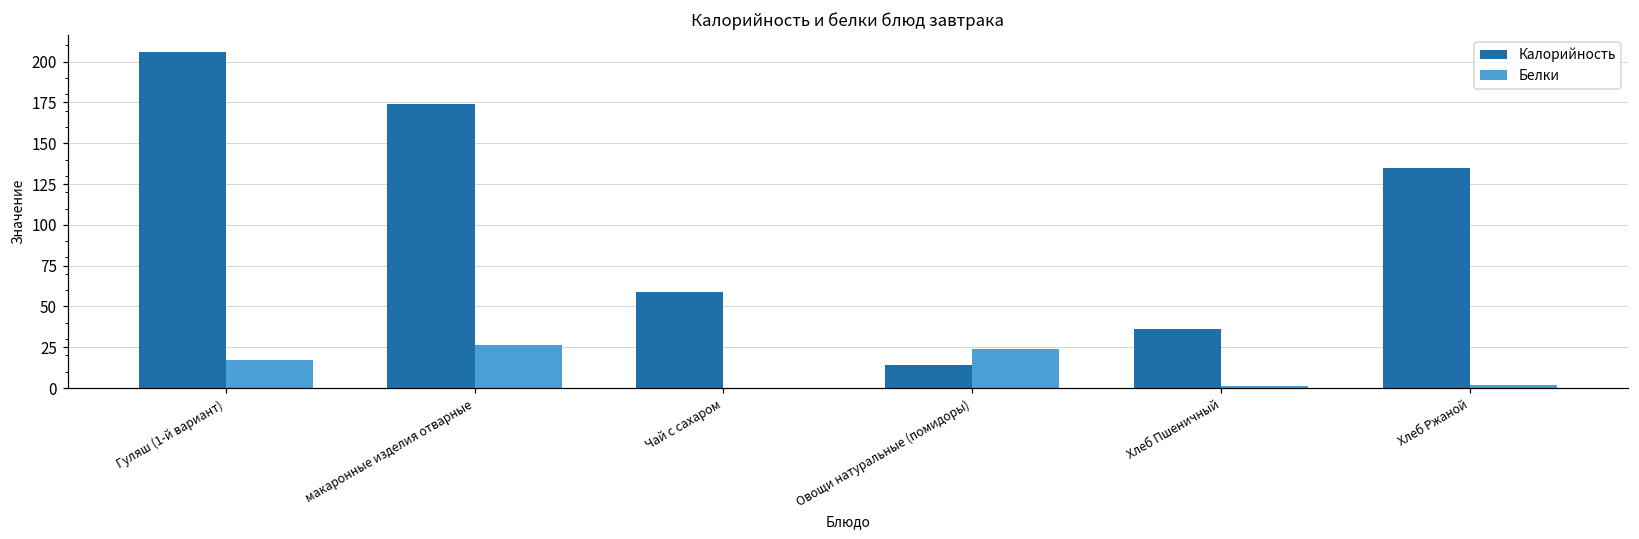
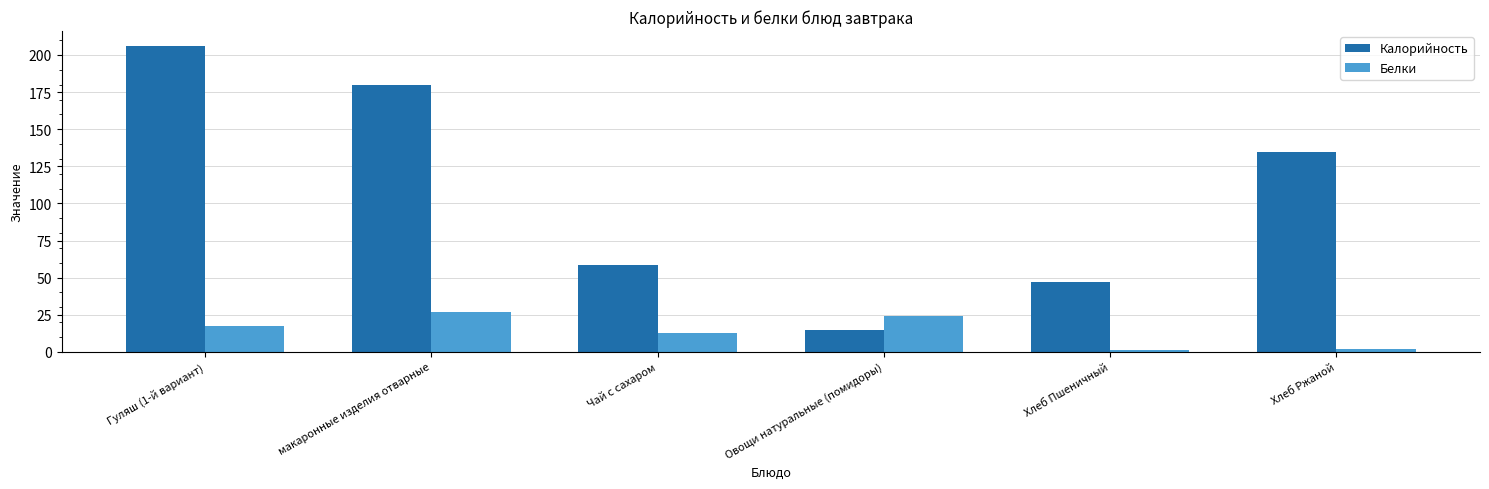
Калорийность, макаронные изделия отварные: 174 -> 180
Белки, Чай с сахаром: 0 -> 12
Калорийность, Хлеб Пшеничный: 36 -> 47
